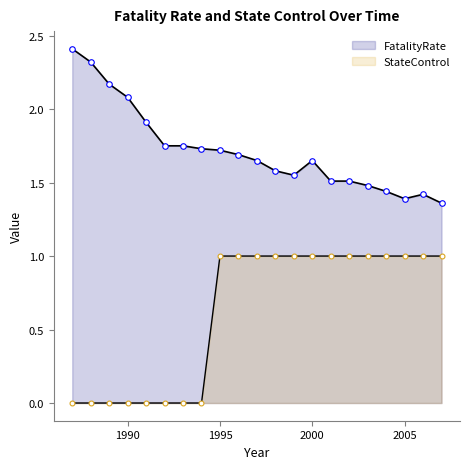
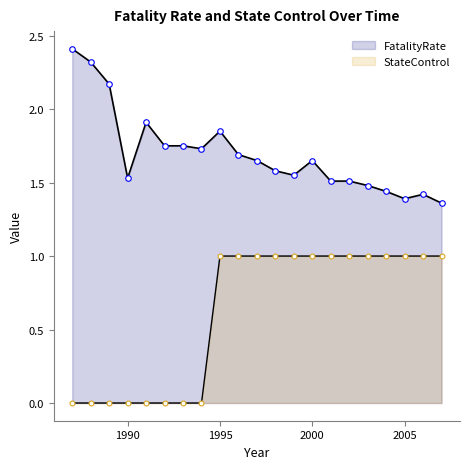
FatalityRate, 1990: 2.08 -> 1.53
FatalityRate, 1995: 1.72 -> 1.85
